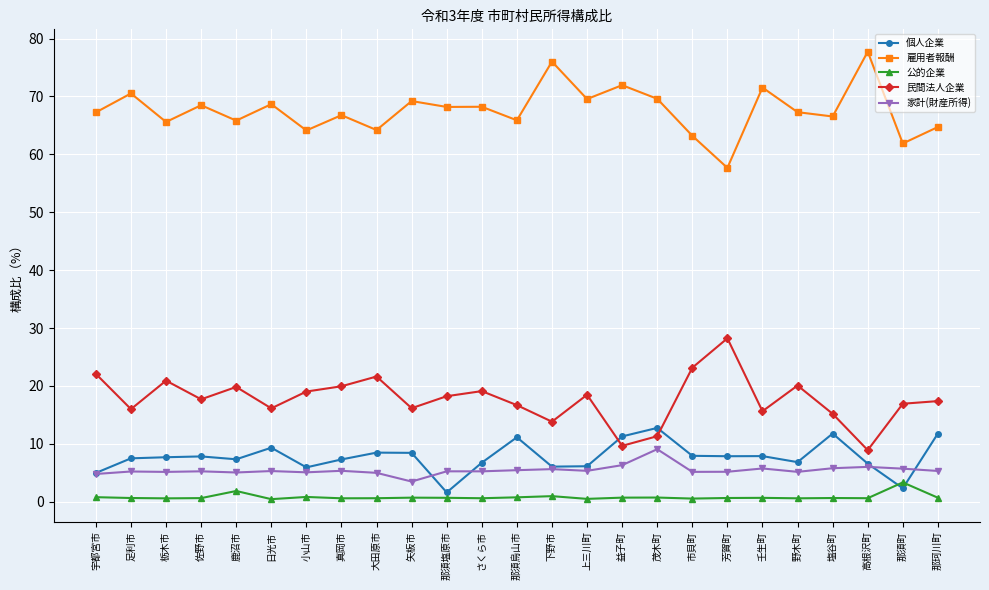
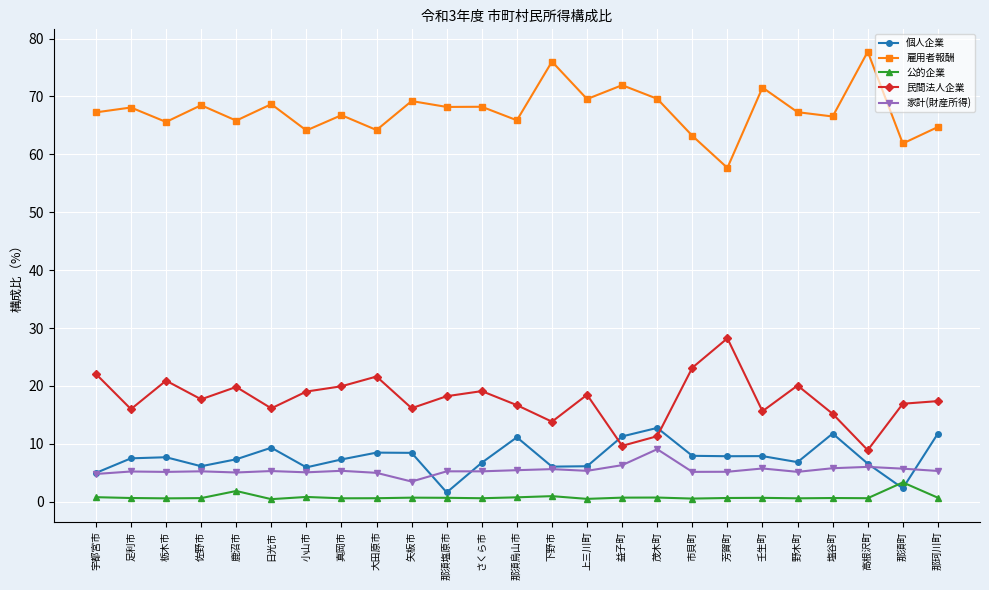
雇用者報酬, 足利市: 71 -> 68
個人企業, 佐野市: 8 -> 6
